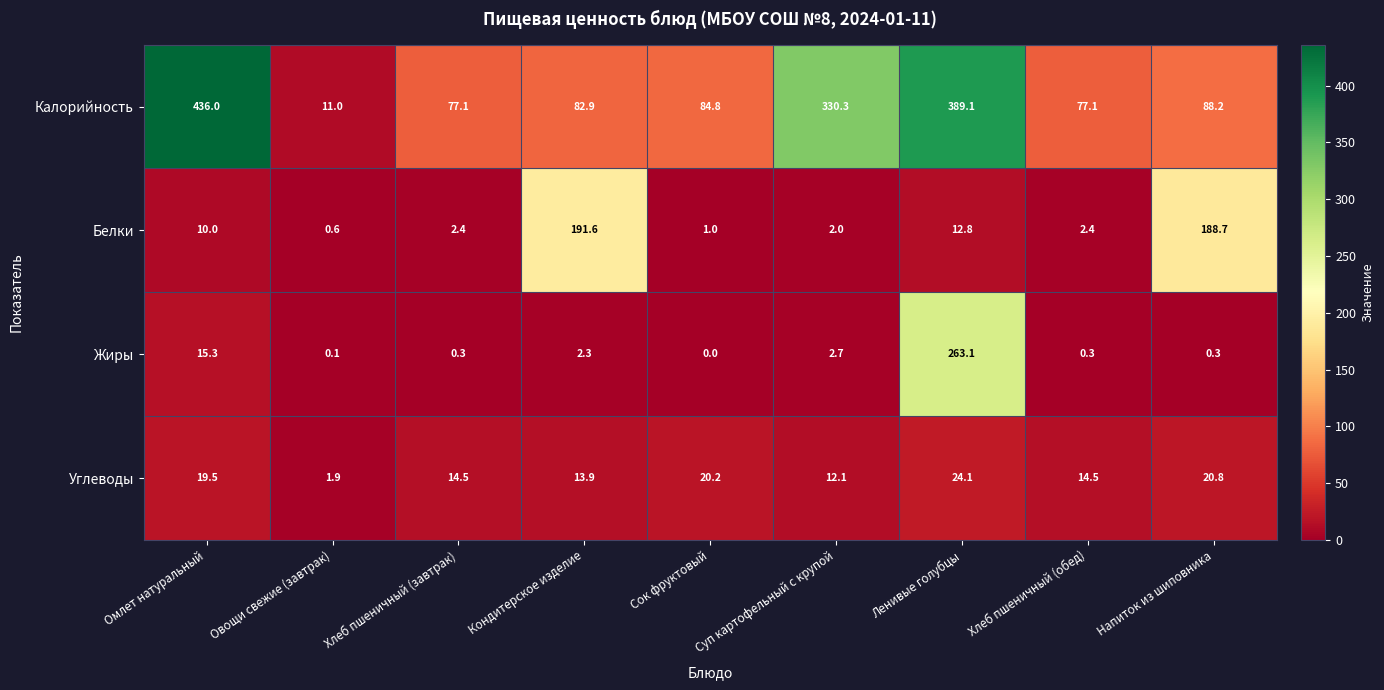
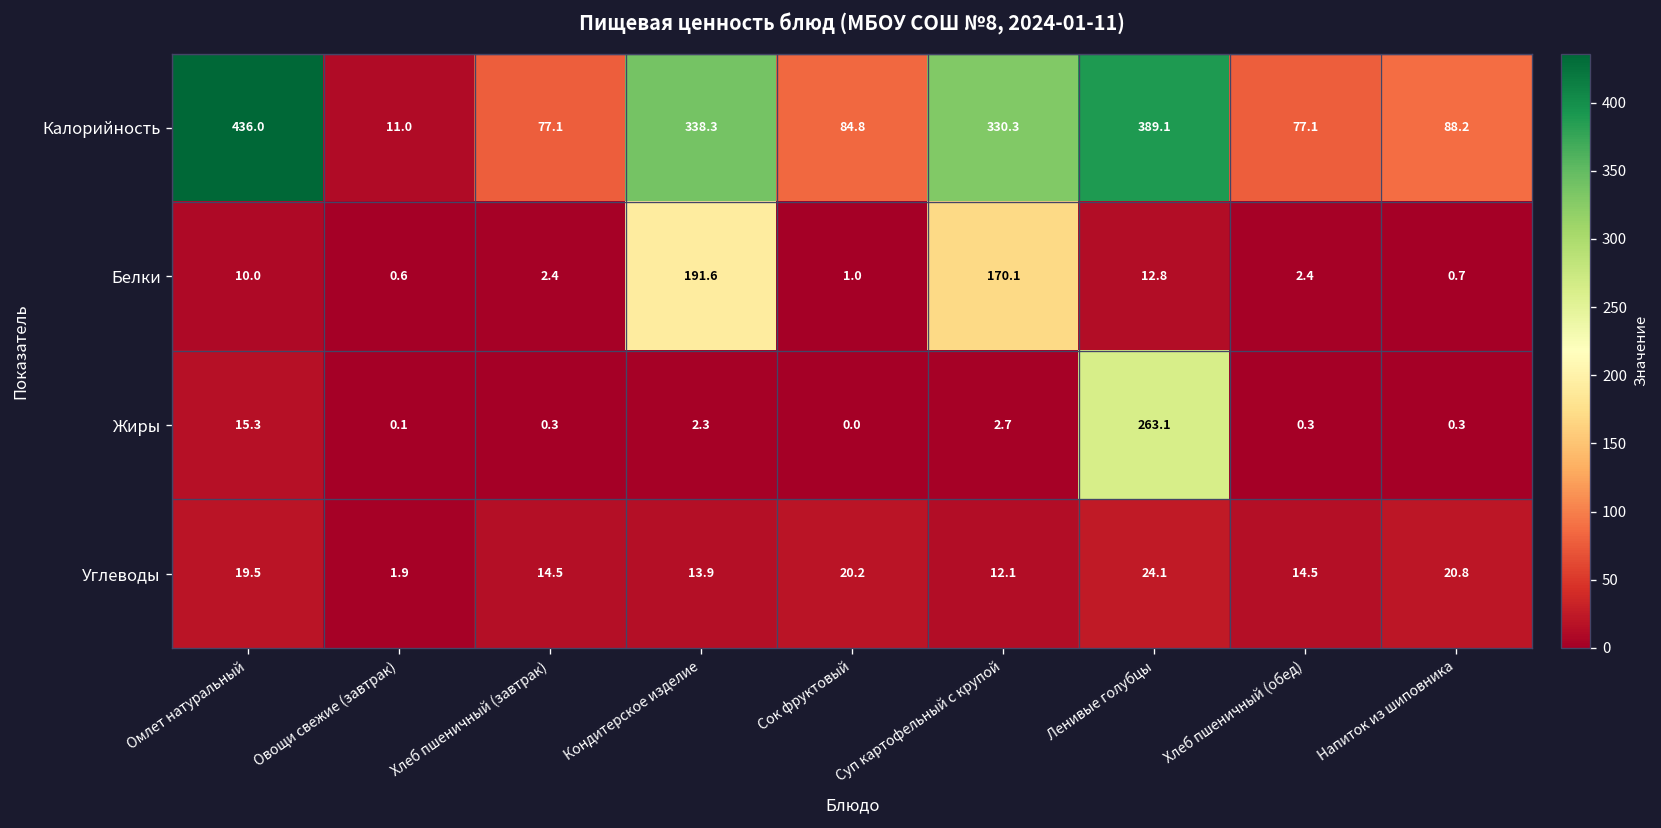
Калорийность, Кондитерское изделие: 82.9 -> 338.3
Белки, Суп картофельный с крупой: 2.0 -> 170.1
Белки, Напиток из шиповника: 188.7 -> 0.7
